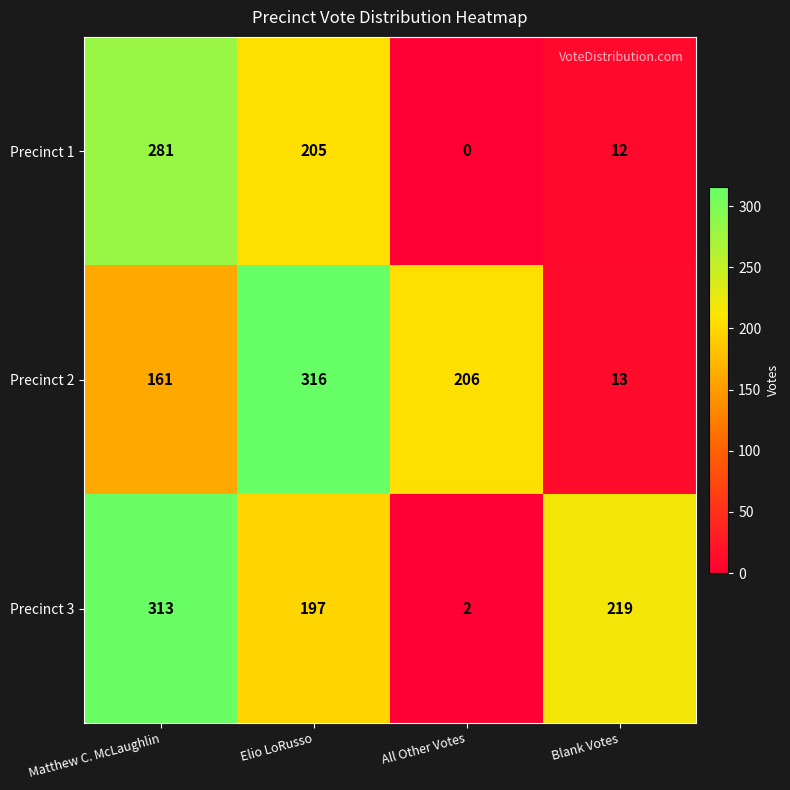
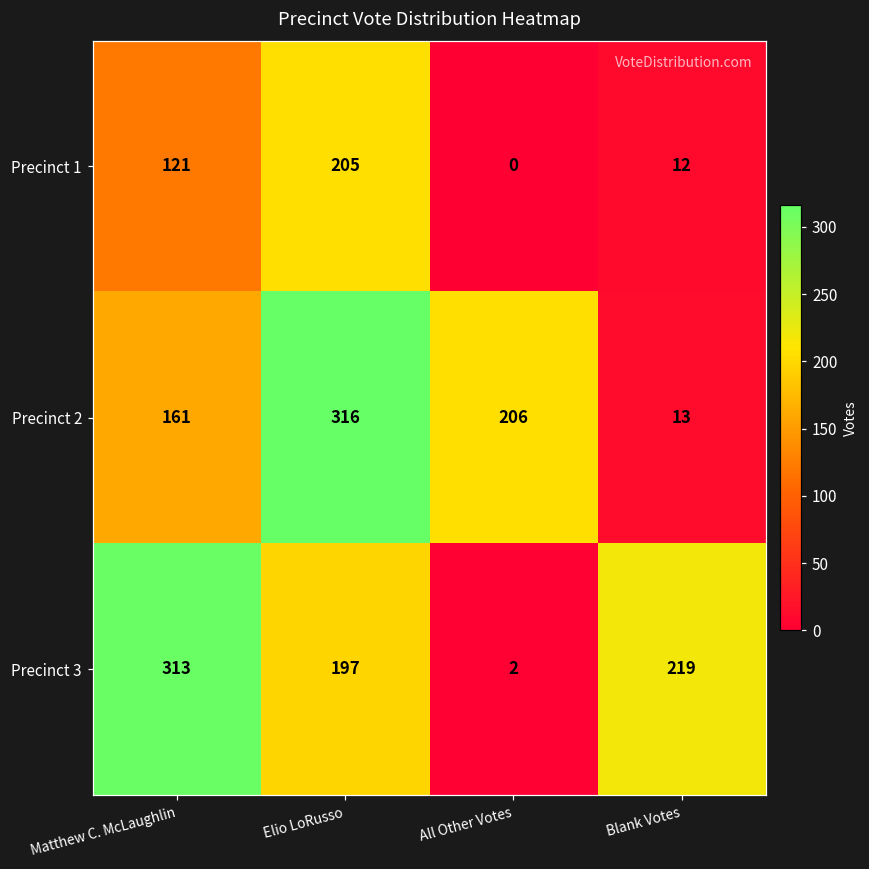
Precinct 1, Matthew C. McLaughlin: 281 -> 121
